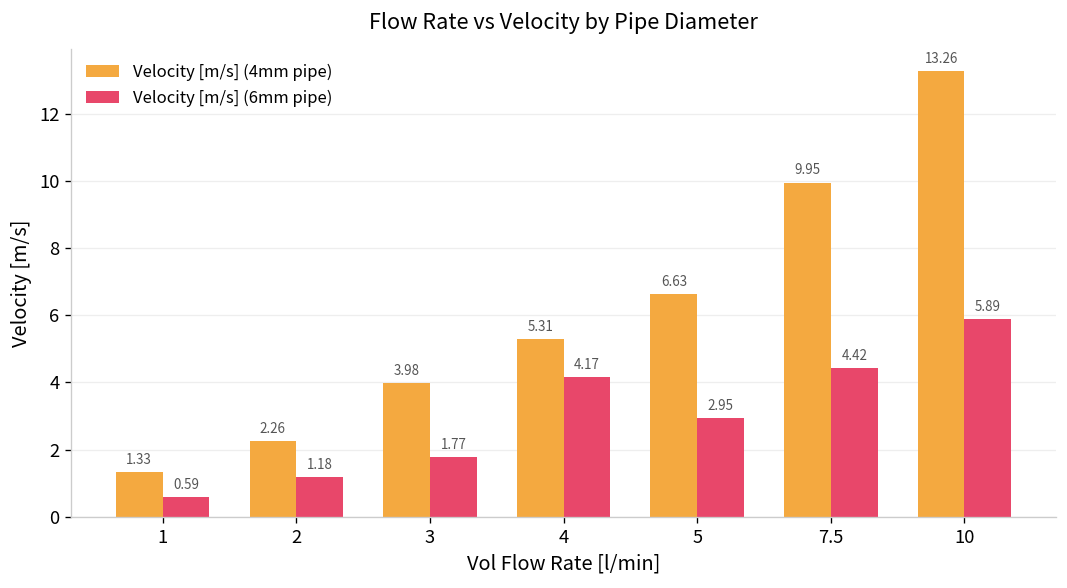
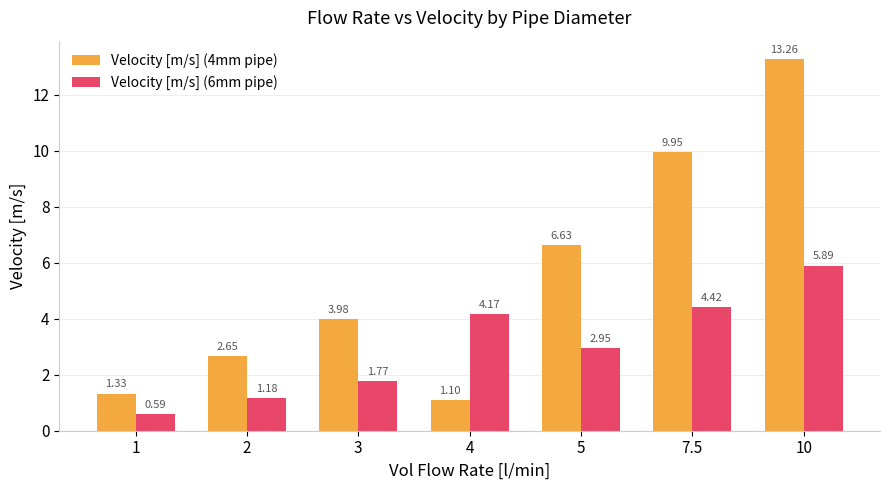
Velocity [m/s] (4mm pipe), 2: 2.26 -> 2.65
Velocity [m/s] (4mm pipe), 4: 5.31 -> 1.10
